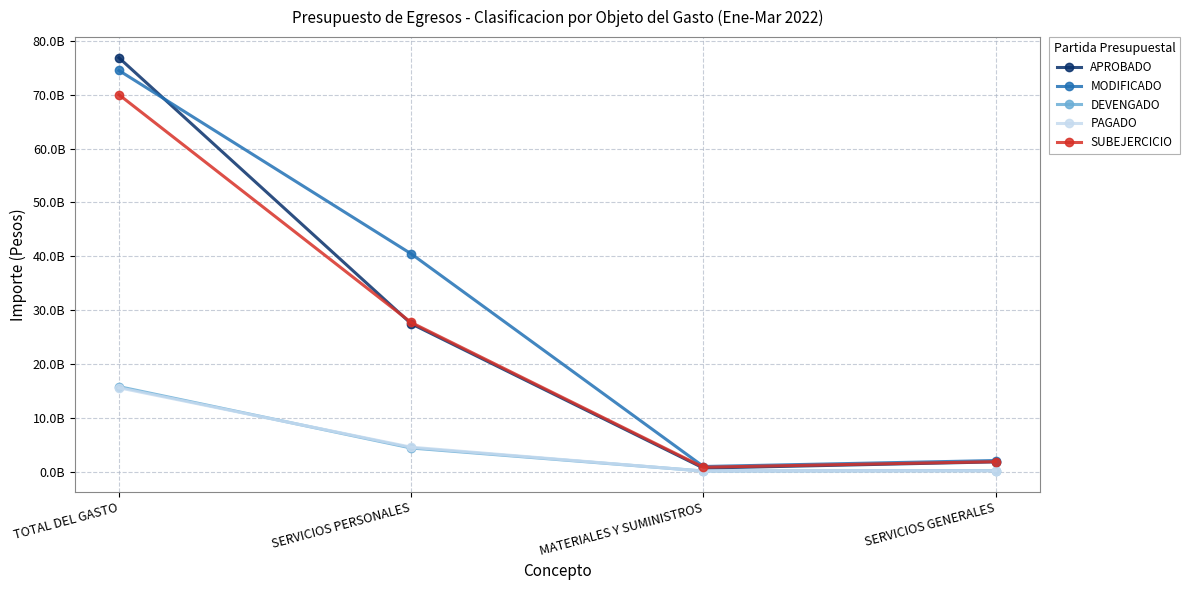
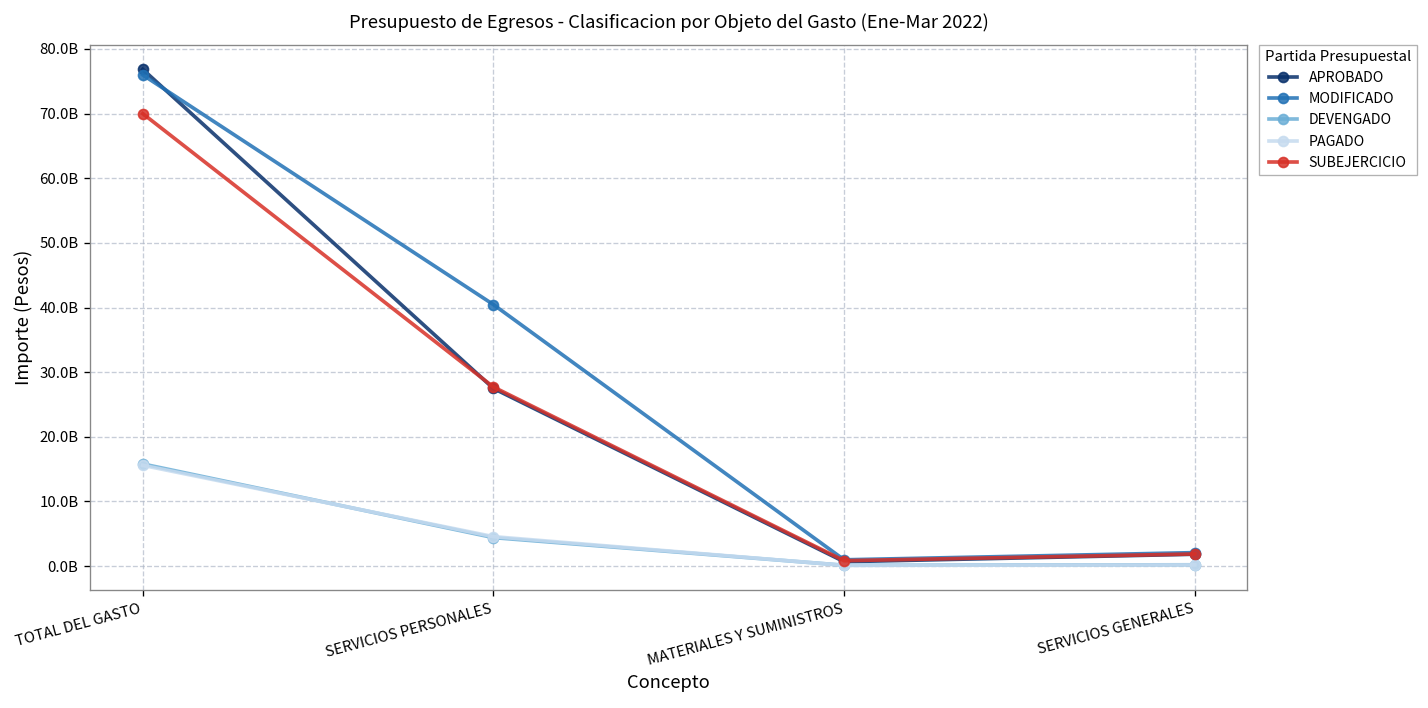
MODIFICADO, TOTAL DEL GASTO: 74000000000 -> 76000000000
